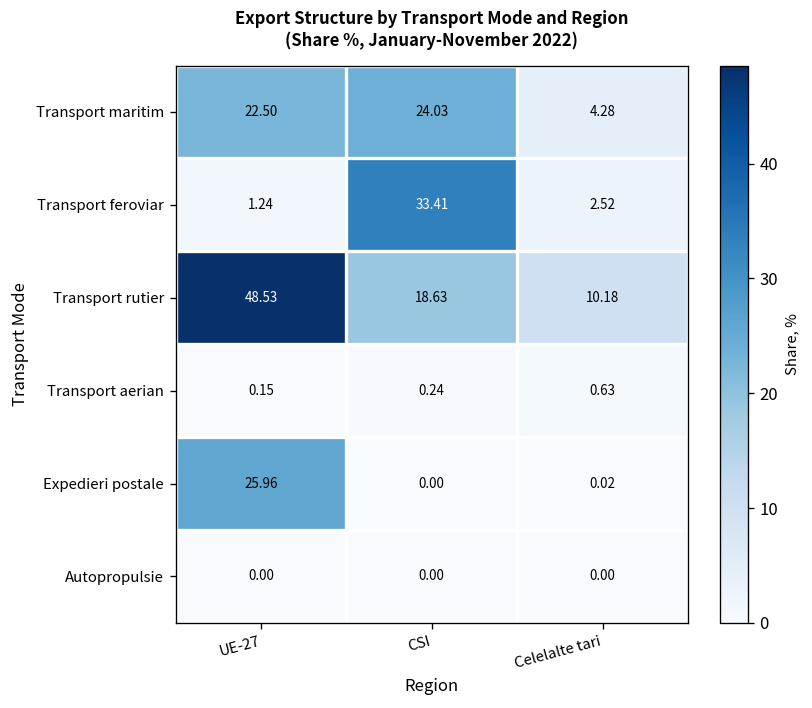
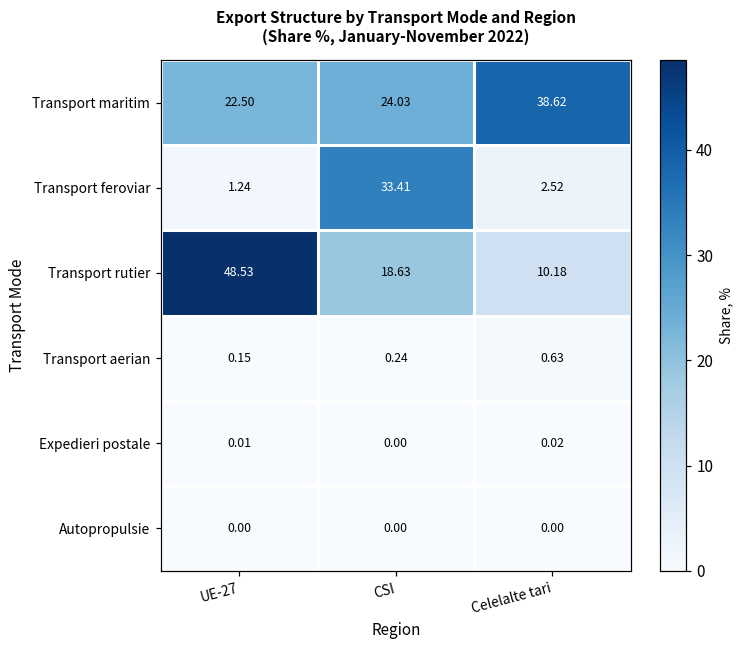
Transport maritim, Celelalte tari: 4.28 -> 38.62
Expedieri postale, UE-27: 25.96 -> 0.01
